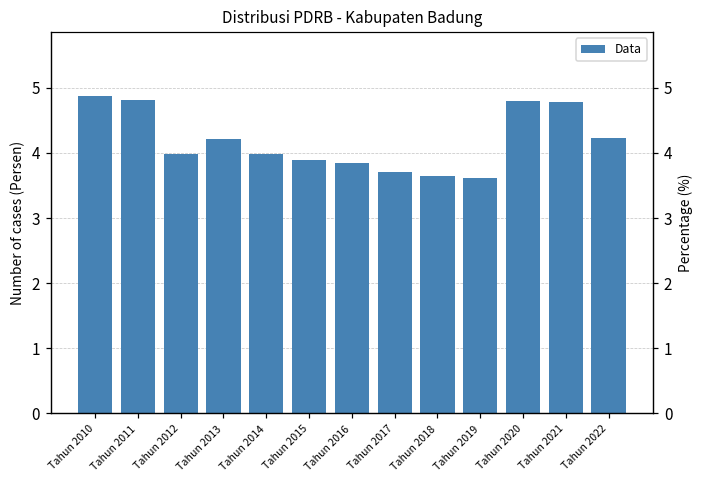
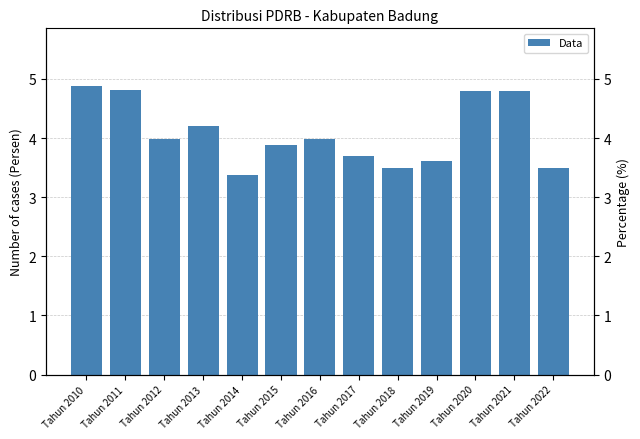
Tahun 2014: 4.0 -> 3.4
Tahun 2016: 3.9 -> 4.0
Tahun 2018: 3.6 -> 3.5
Tahun 2022: 4.2 -> 3.5
